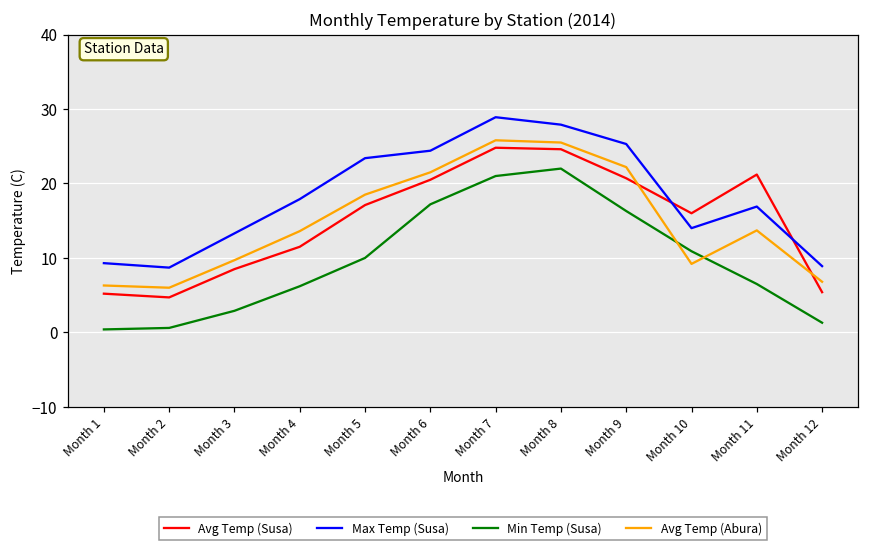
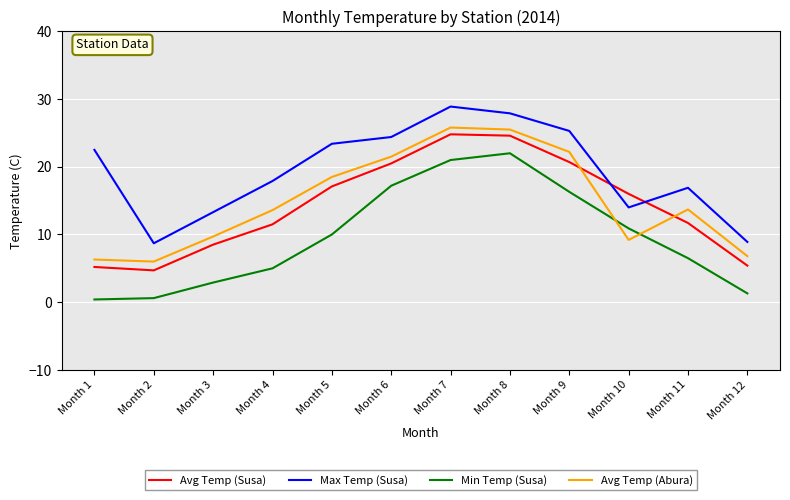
Max Temp (Susa), Month 1: 9 -> 23
Min Temp (Susa), Month 4: 6 -> 5
Avg Temp (Susa), Month 11: 21 -> 12
